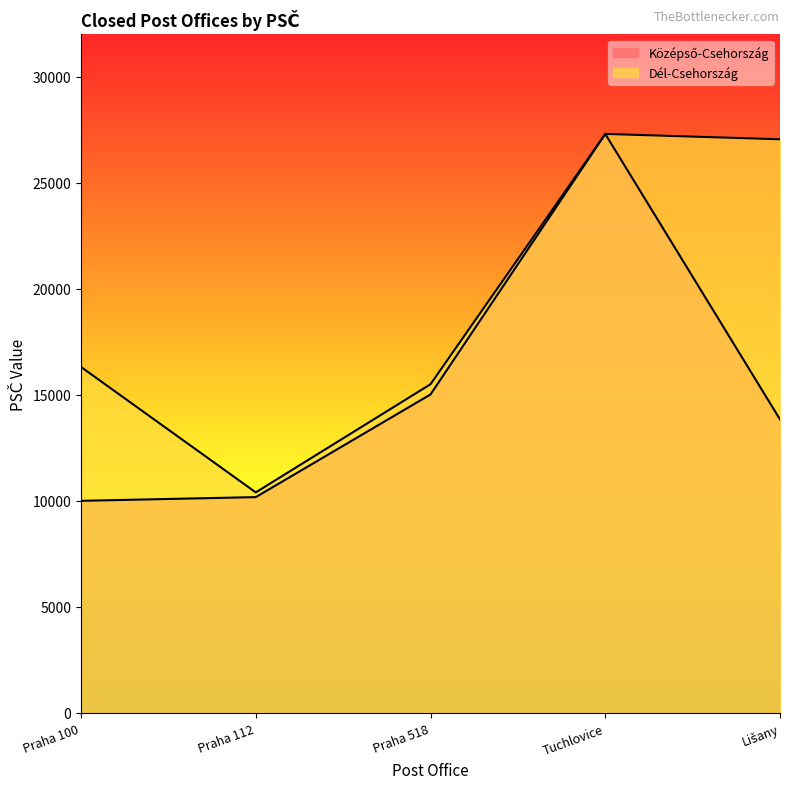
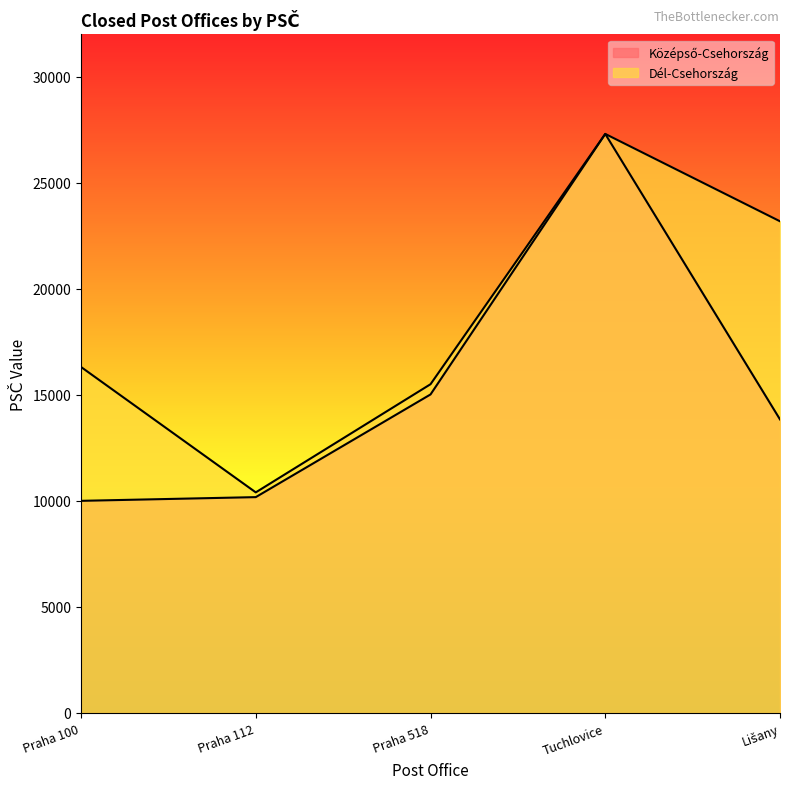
Dél-Csehország, Lišany: 27100 -> 23200
